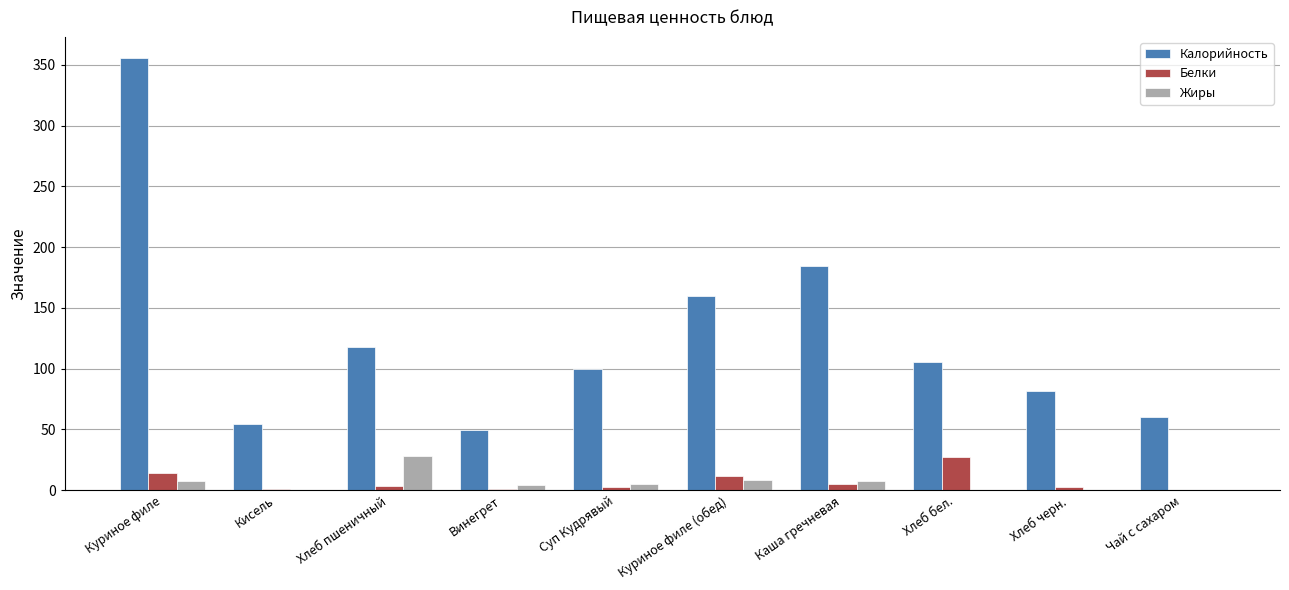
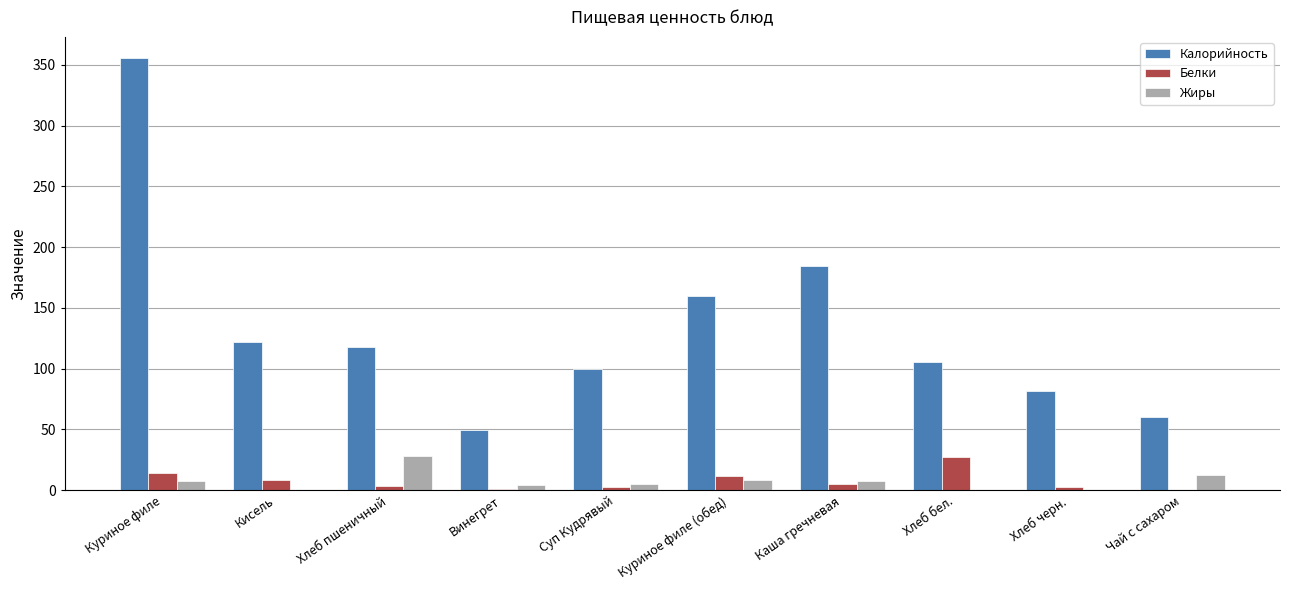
Калорийность, Кисель: 55 -> 122
Белки, Кисель: 1 -> 9
Жиры, Чай с сахаром: 0 -> 12
